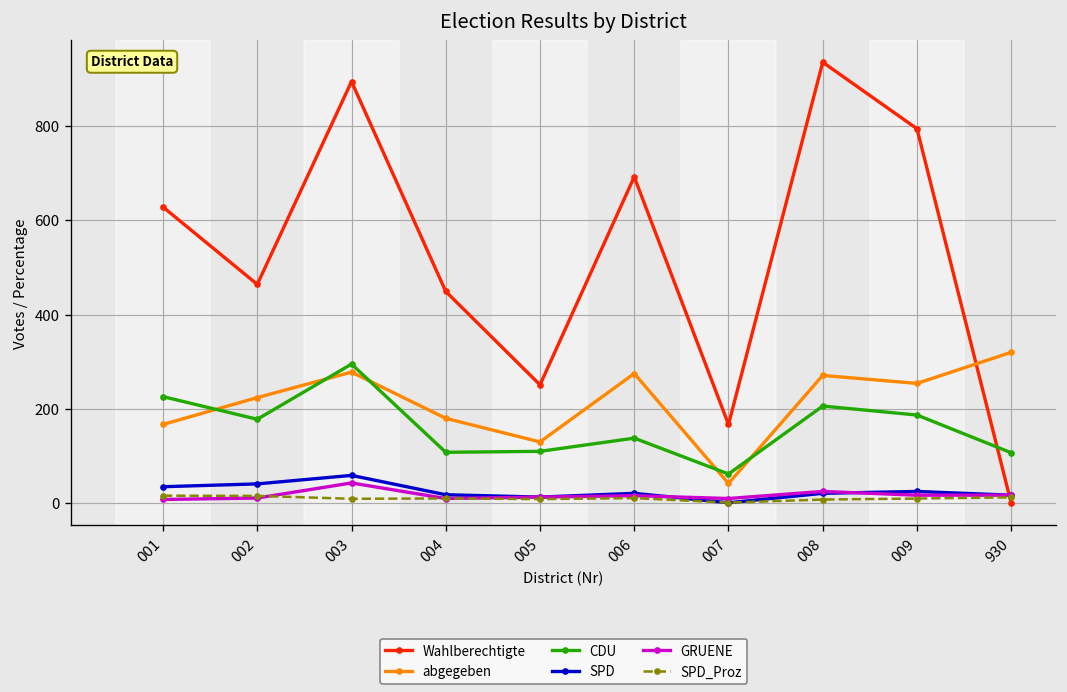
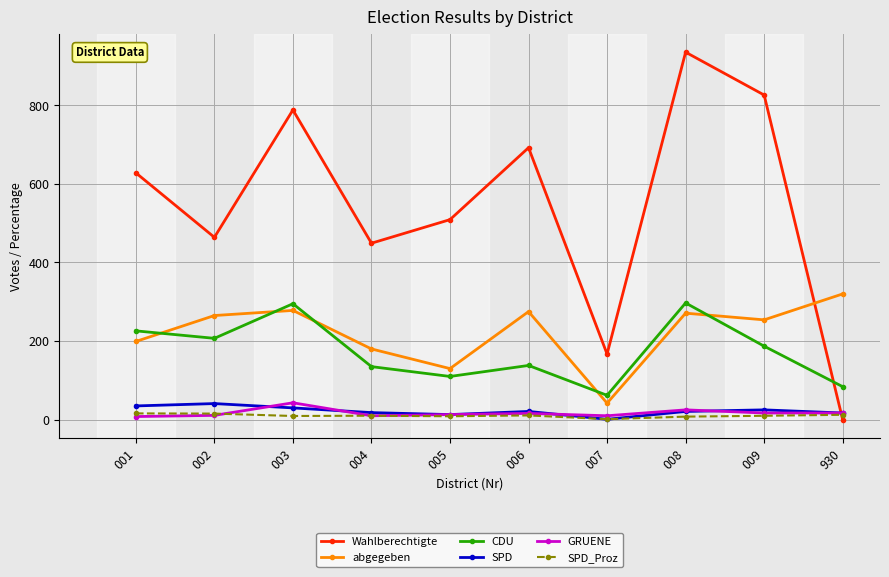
abgegeben, 001: 170 -> 200
abgegeben, 002: 220 -> 270
CDU, 002: 180 -> 210
Wahlberechtigte, 003: 890 -> 790
SPD, 003: 60 -> 30
CDU, 004: 110 -> 140
Wahlberechtigte, 005: 250 -> 510
CDU, 008: 210 -> 300
Wahlberechtigte, 009: 790 -> 830
CDU, 930: 110 -> 80
